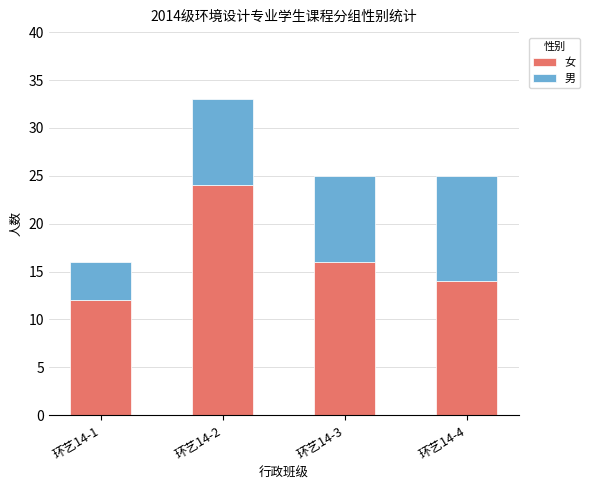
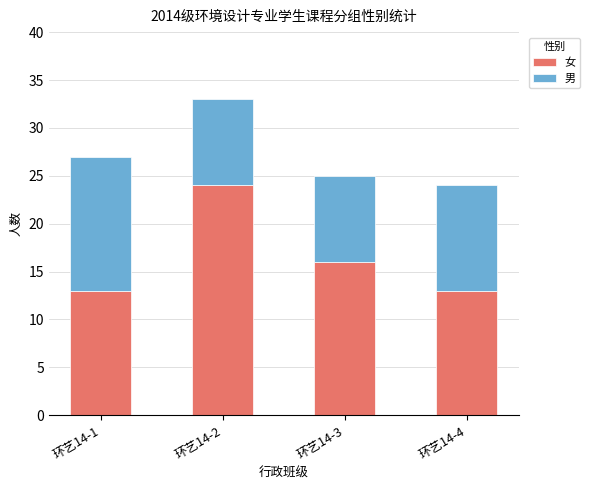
女, 环艺14-1: 12 -> 13
男, 环艺14-1: 4 -> 14
女, 环艺14-4: 14 -> 13
